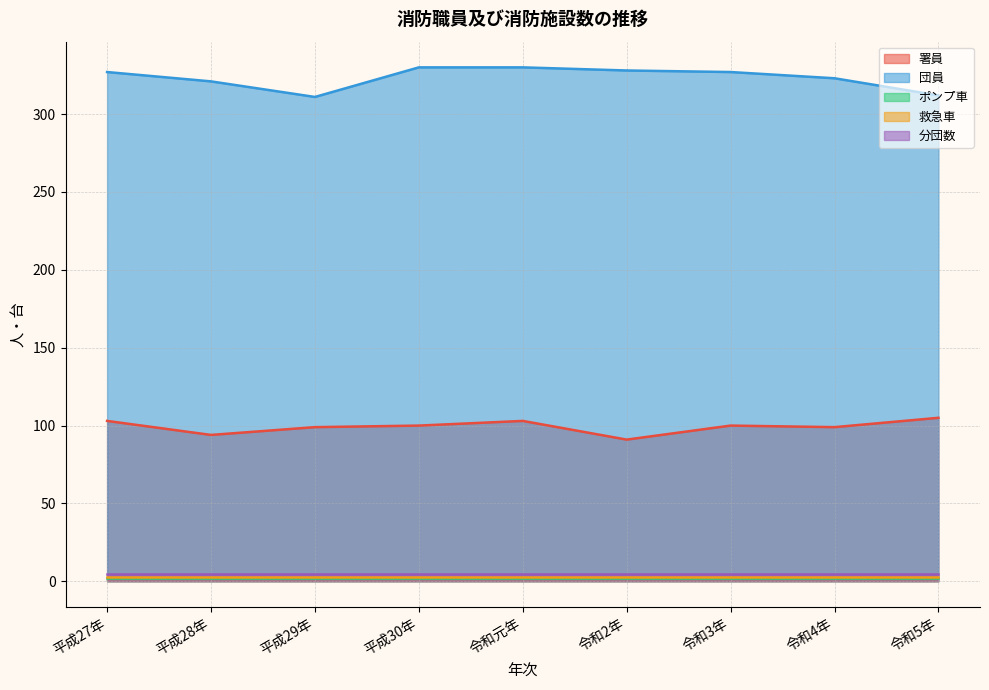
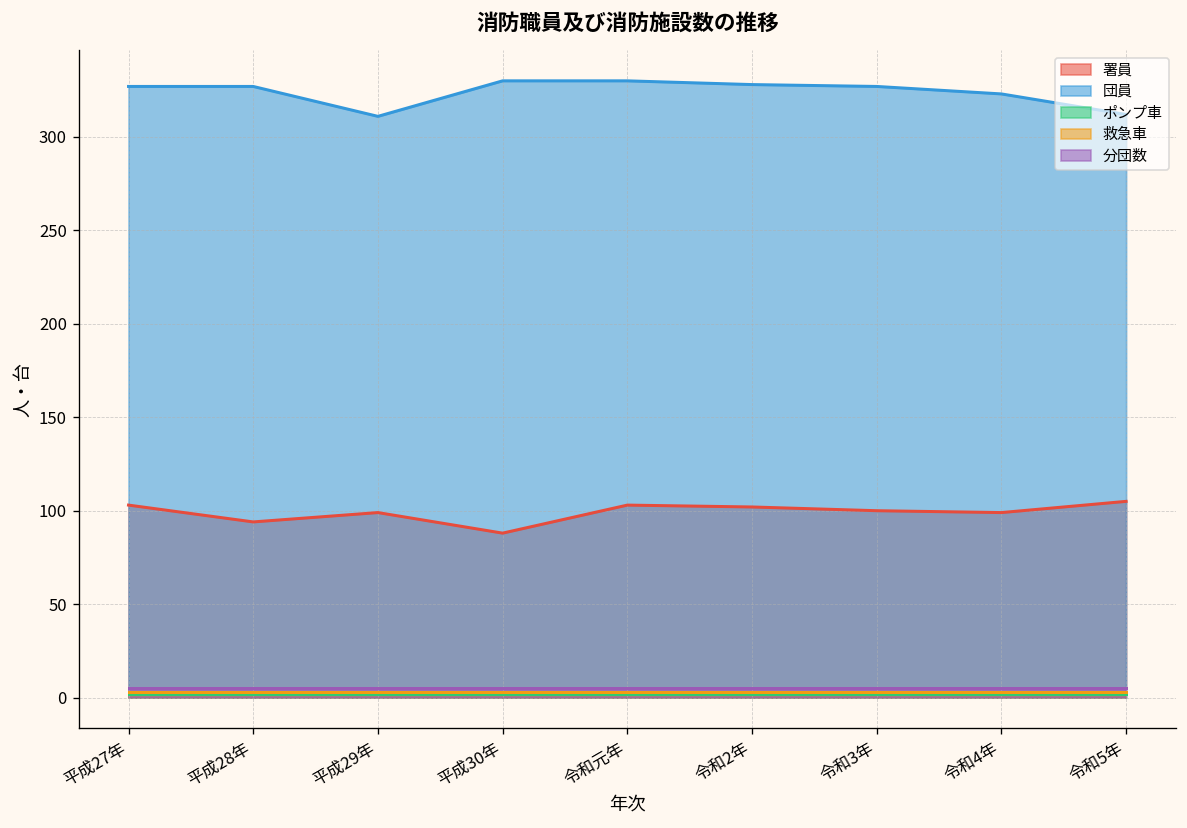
団員, 平成28年: 321 -> 327
署員, 平成30年: 100 -> 88
署員, 令和2年: 91 -> 102
